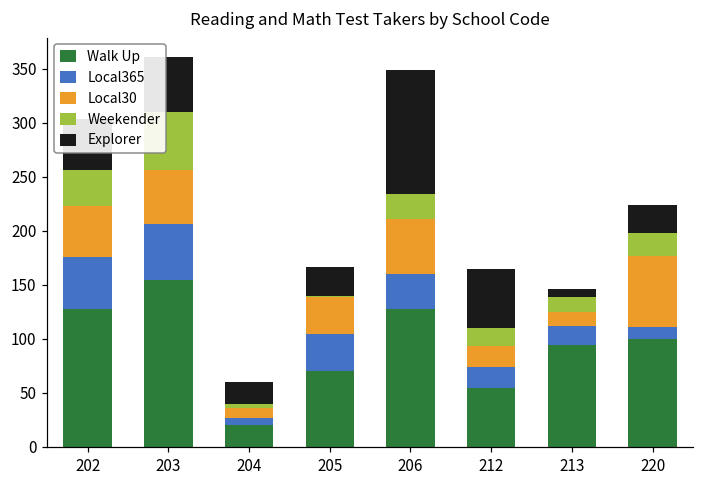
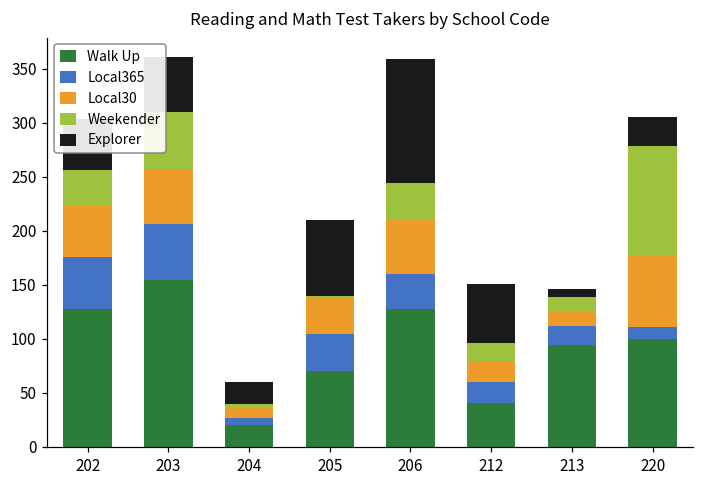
Explorer, 205: 30 -> 70
Weekender, 206: 20 -> 30
Walk Up, 212: 60 -> 40
Weekender, 220: 20 -> 100
